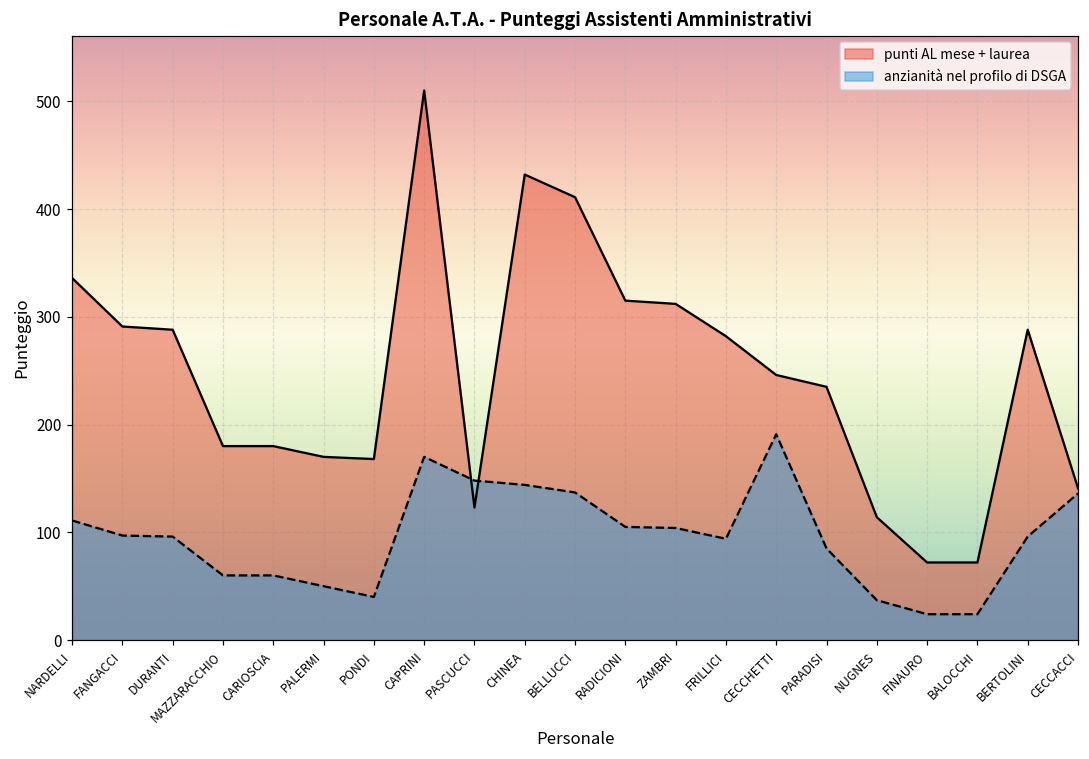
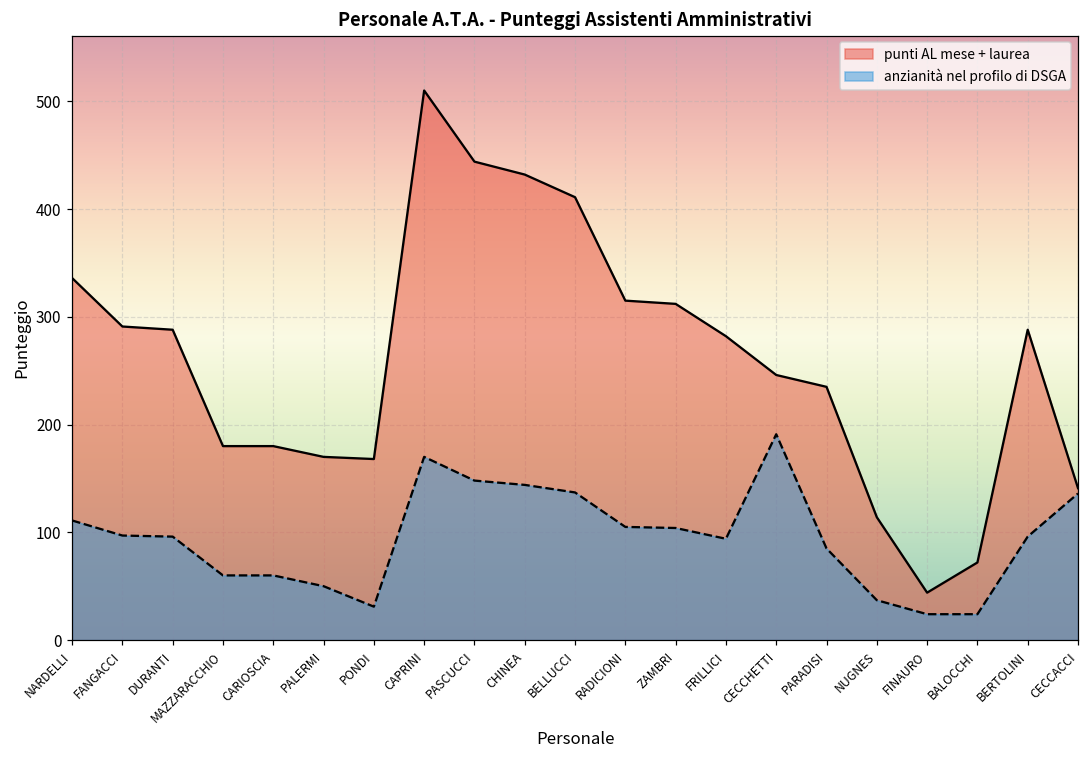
anzianità nel profilo di DSGA, PONDI: 40 -> 30
punti AL mese + laurea, PASCUCCI: 120 -> 440
punti AL mese + laurea, FINAURO: 70 -> 40
